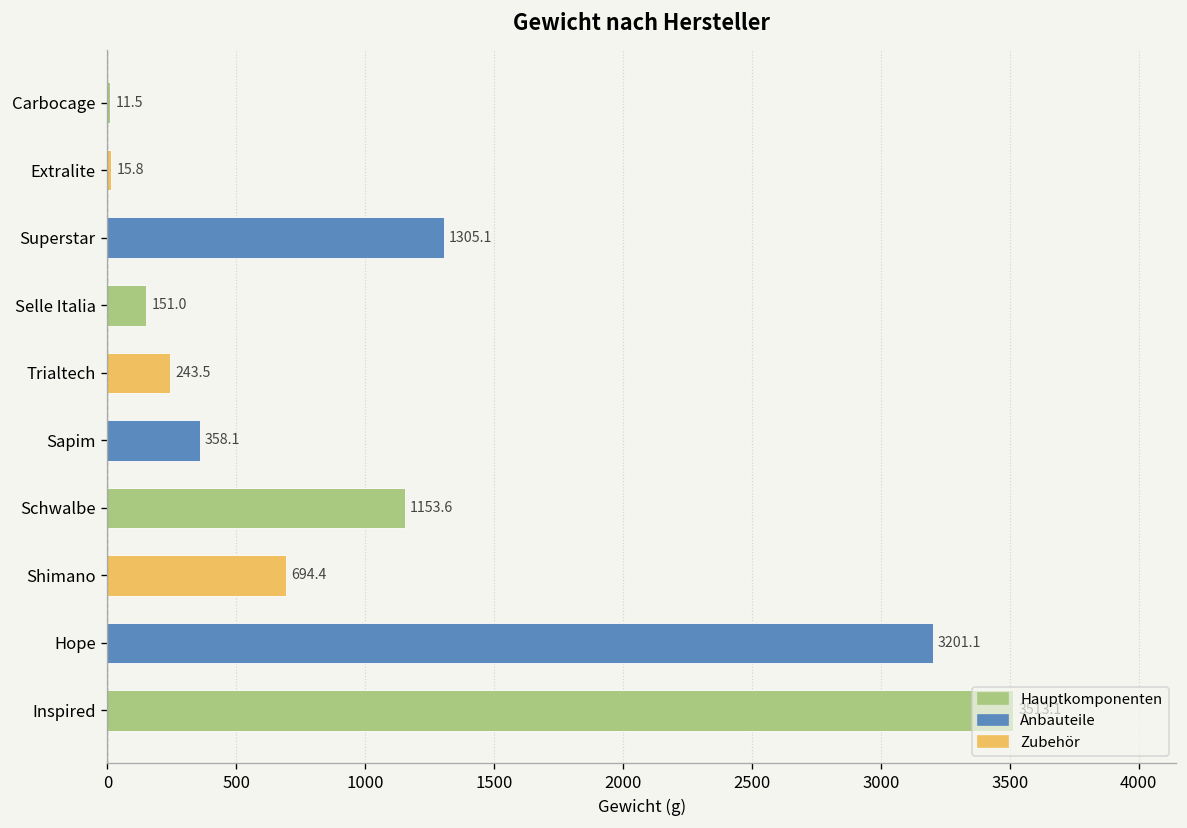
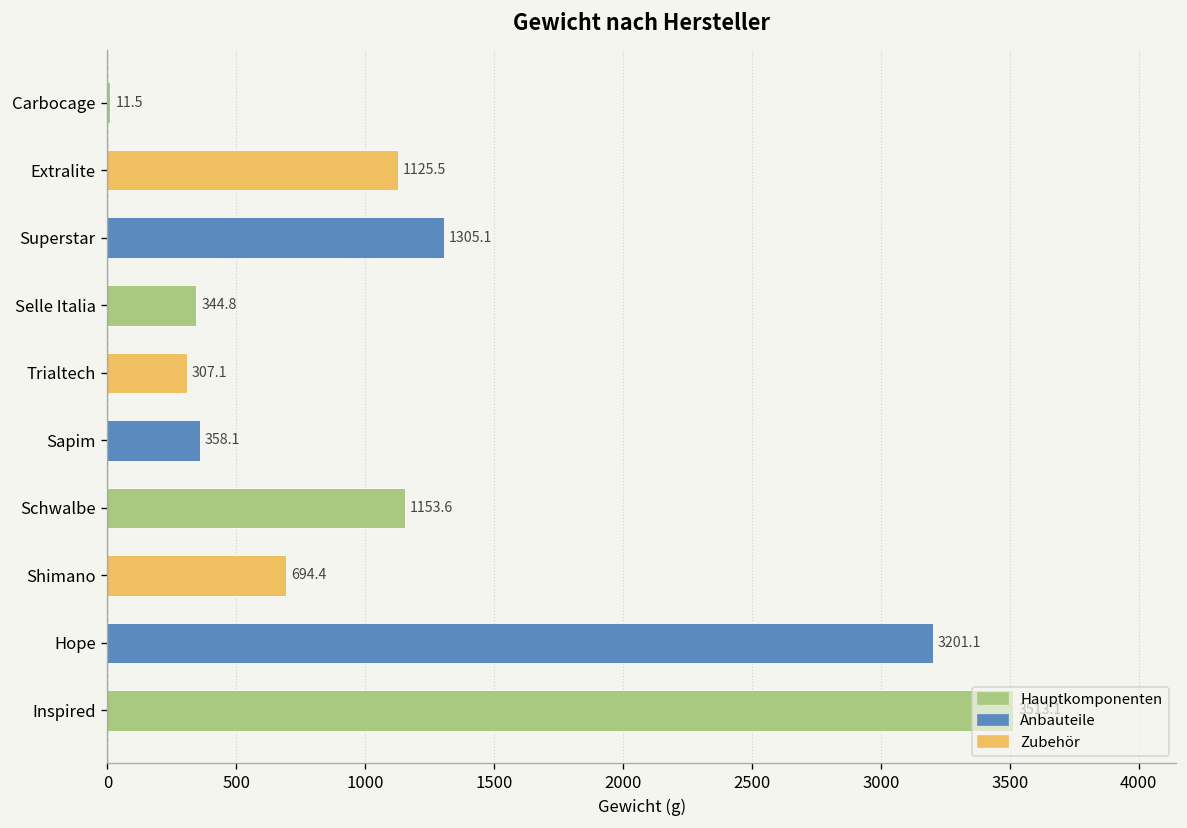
Extralite: 15.8 -> 1125.5
Selle Italia: 151.0 -> 344.8
Trialtech: 243.5 -> 307.1
